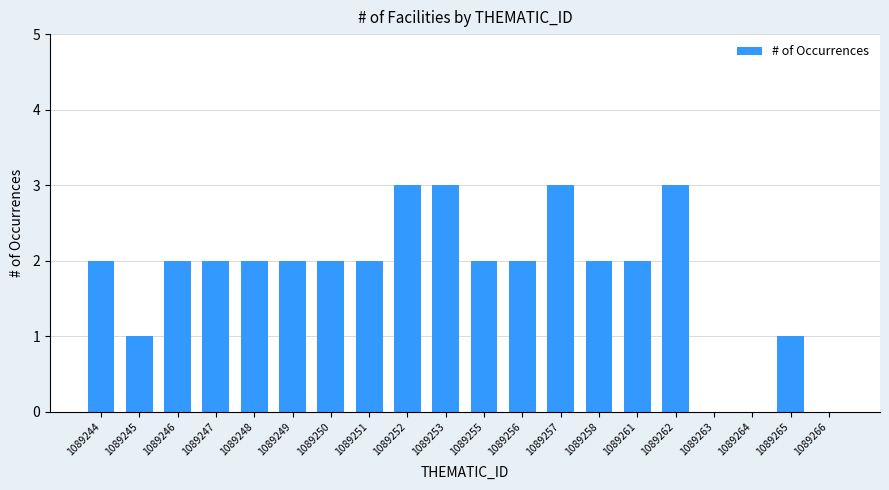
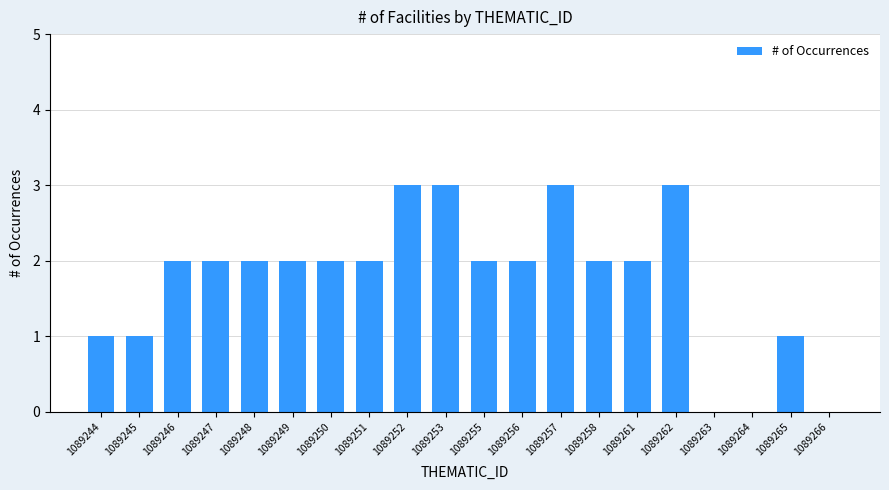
1089244: 2 -> 1
